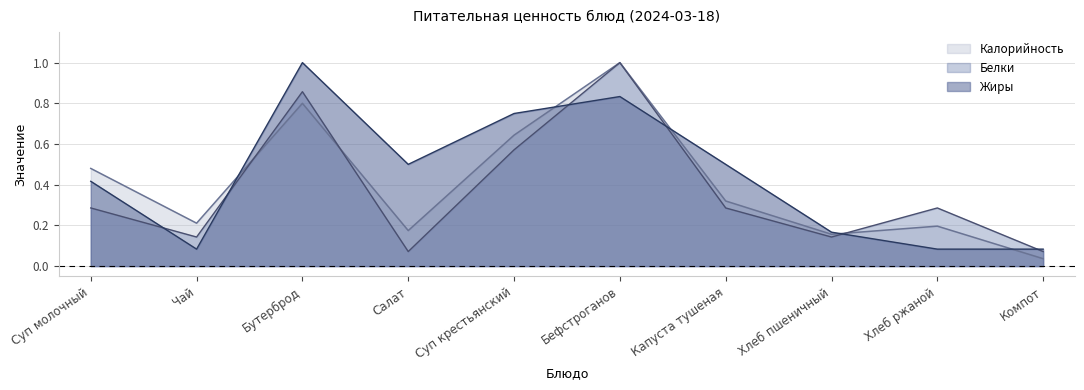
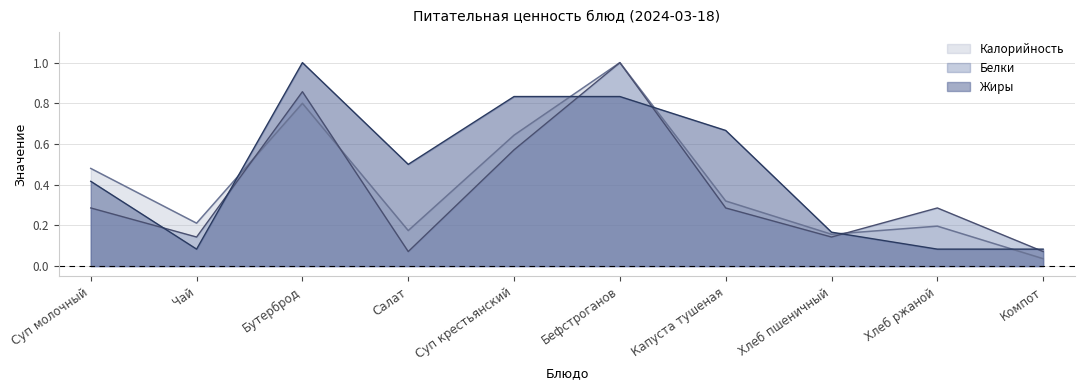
Жиры, Суп крестьянский: 0.75 -> 0.83
Жиры, Капуста тушеная: 0.50 -> 0.67
